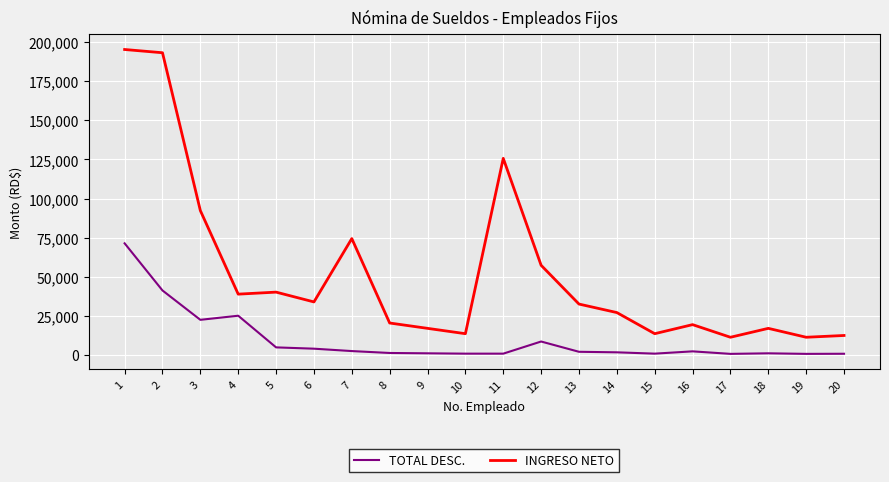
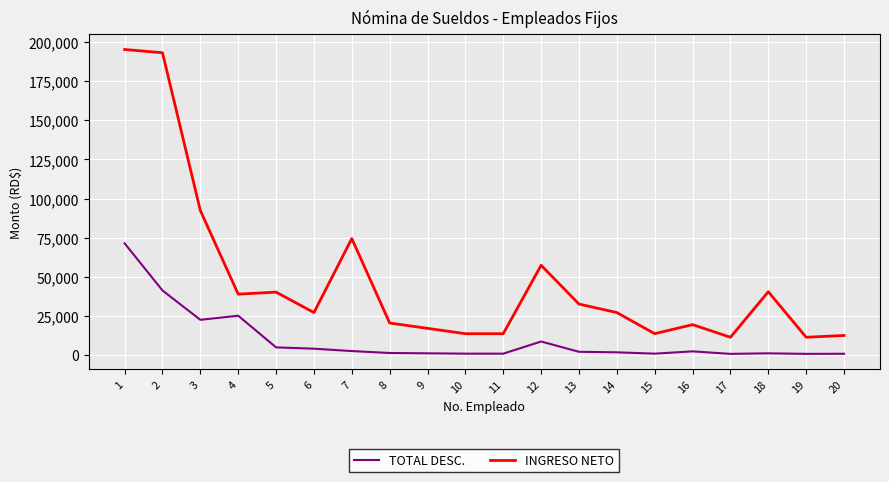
INGRESO NETO, 6: 34,000 -> 27,000
INGRESO NETO, 11: 126,000 -> 14,000
INGRESO NETO, 18: 17,000 -> 40,000
